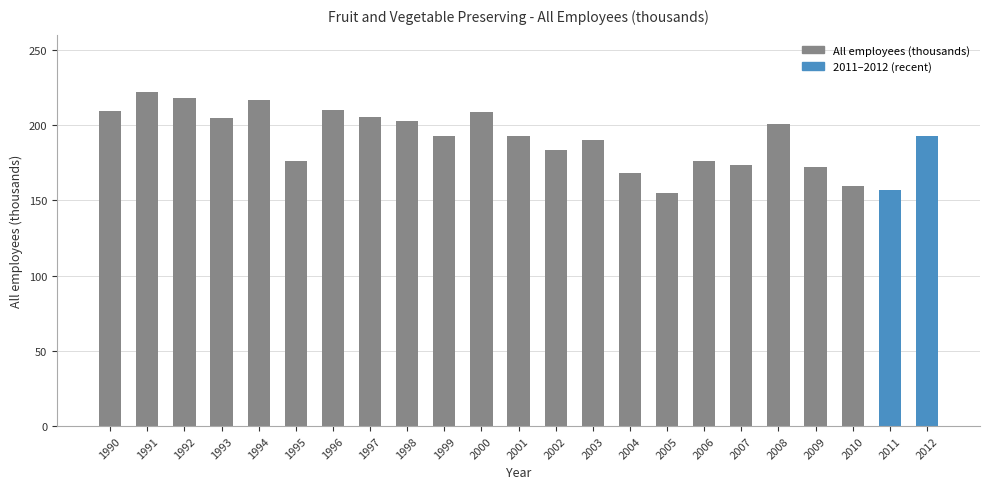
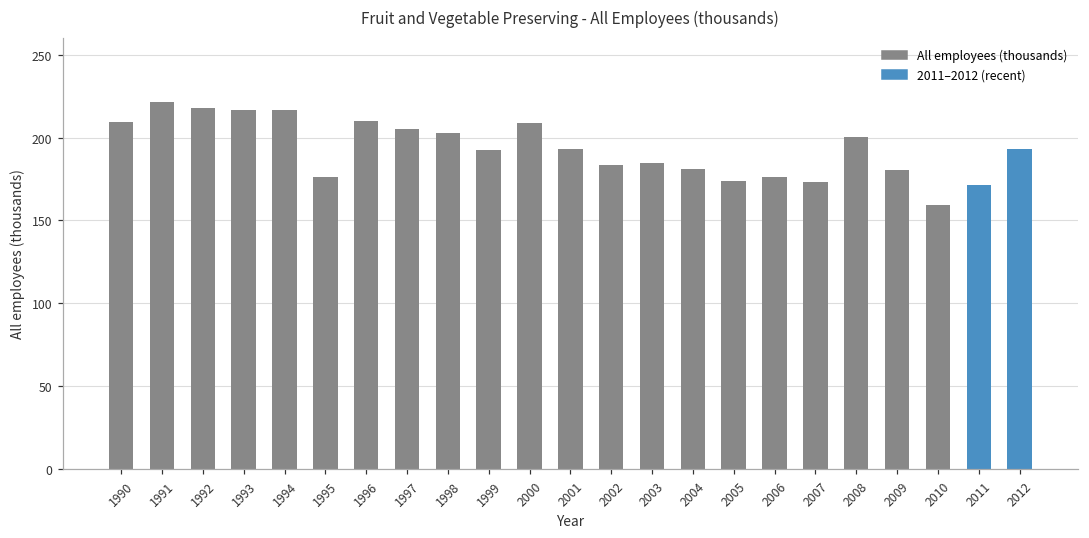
1993: 205 -> 217
2003: 190 -> 185
2004: 168 -> 181
2005: 155 -> 174
2009: 172 -> 180
2011: 157 -> 172
